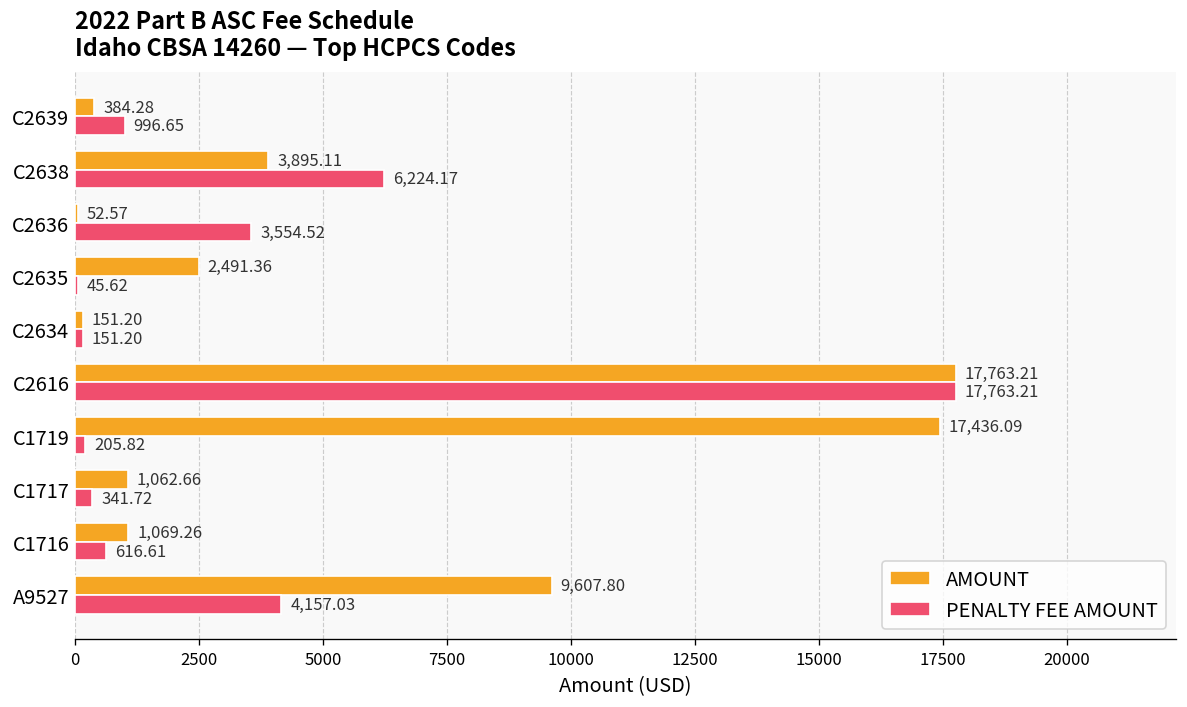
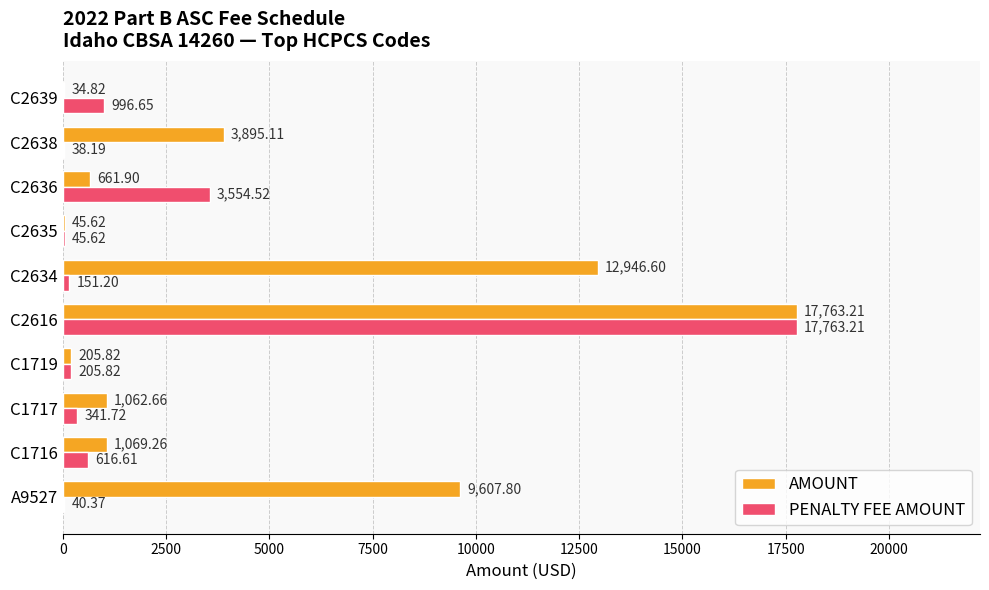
AMOUNT, C2639: 384.28 -> 34.82
PENALTY FEE AMOUNT, C2638: 6,224.17 -> 38.19
AMOUNT, C2636: 52.57 -> 661.90
AMOUNT, C2635: 2,491.36 -> 45.62
AMOUNT, C2634: 151.20 -> 12,946.60
AMOUNT, C1719: 17,436.09 -> 205.82
PENALTY FEE AMOUNT, A9527: 4,157.03 -> 40.37
